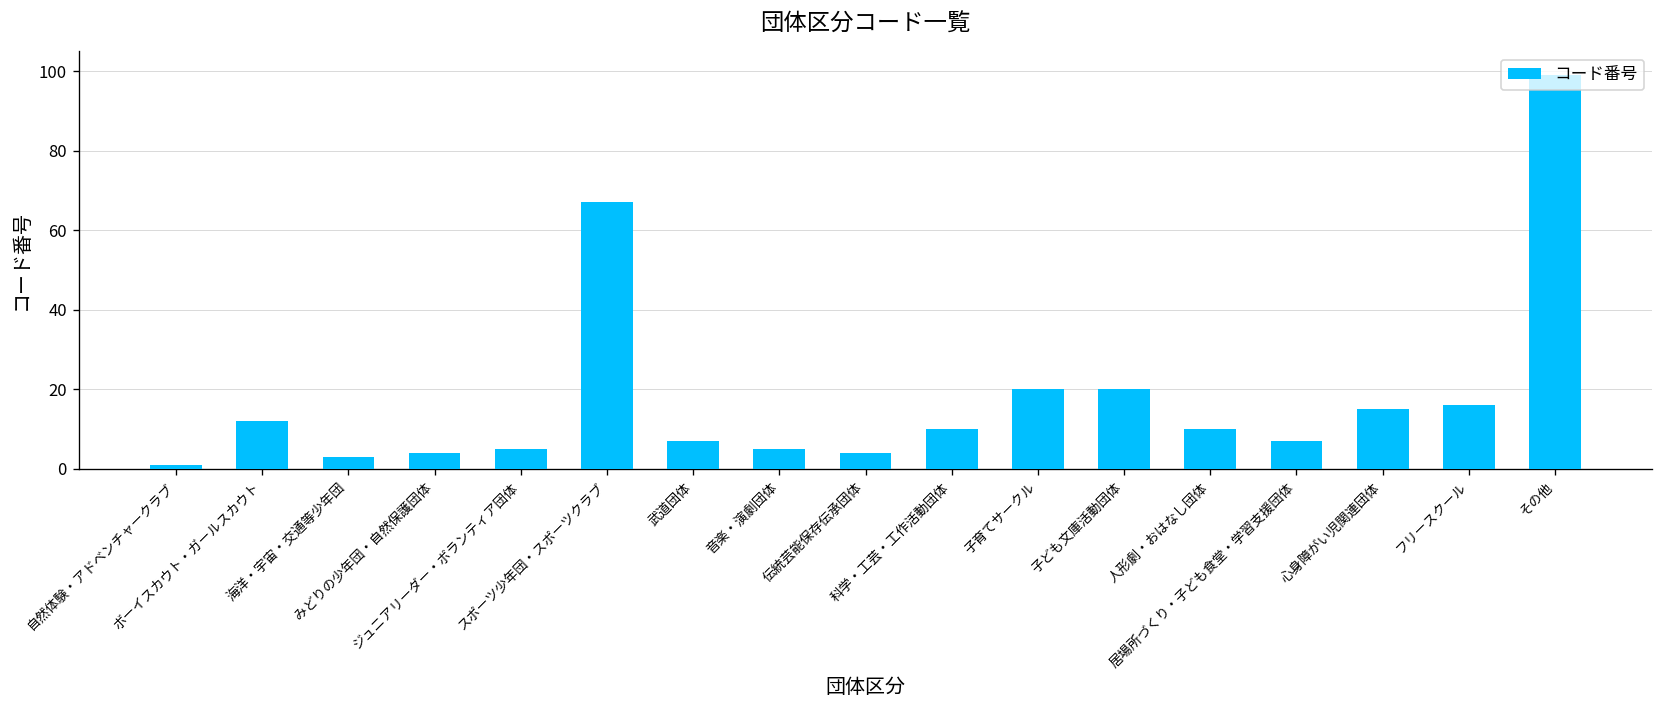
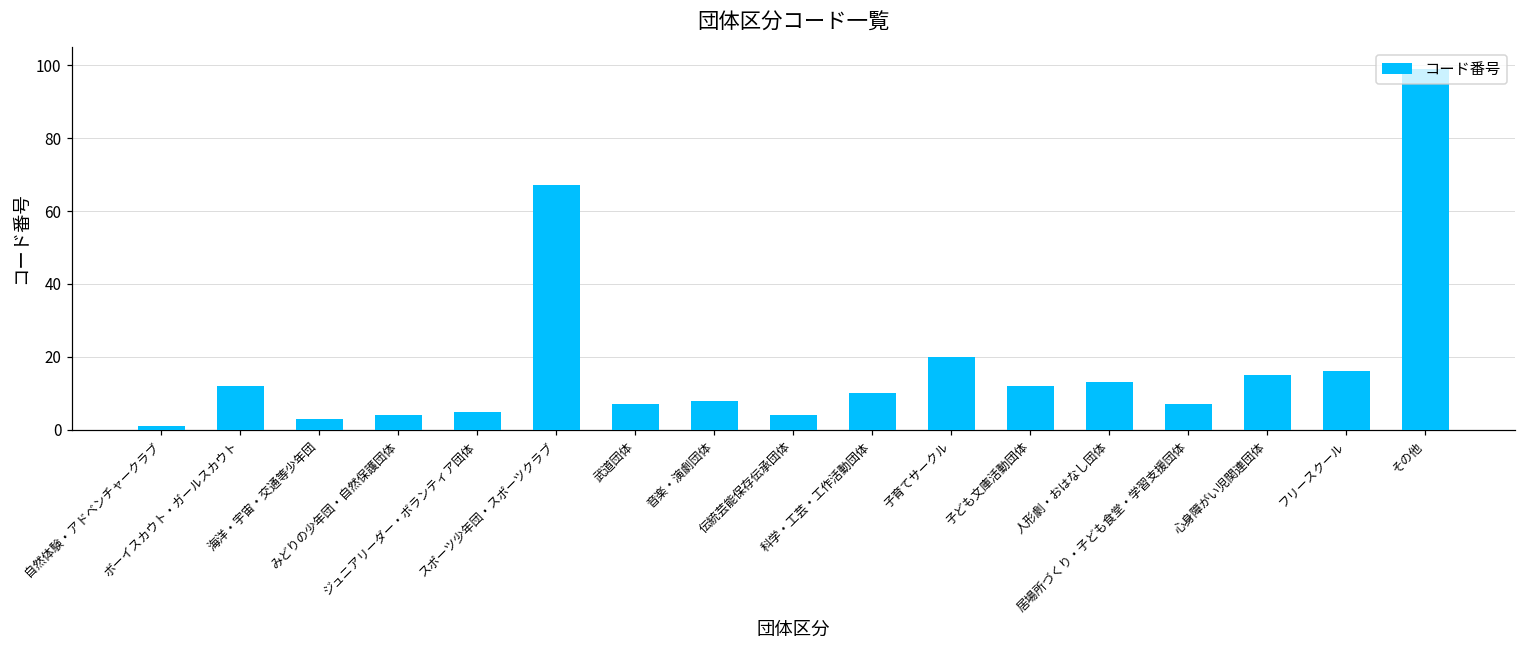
音楽・演劇団体: 5 -> 8
子ども文庫活動団体: 20 -> 12
人形劇・おはなし団体: 10 -> 13
